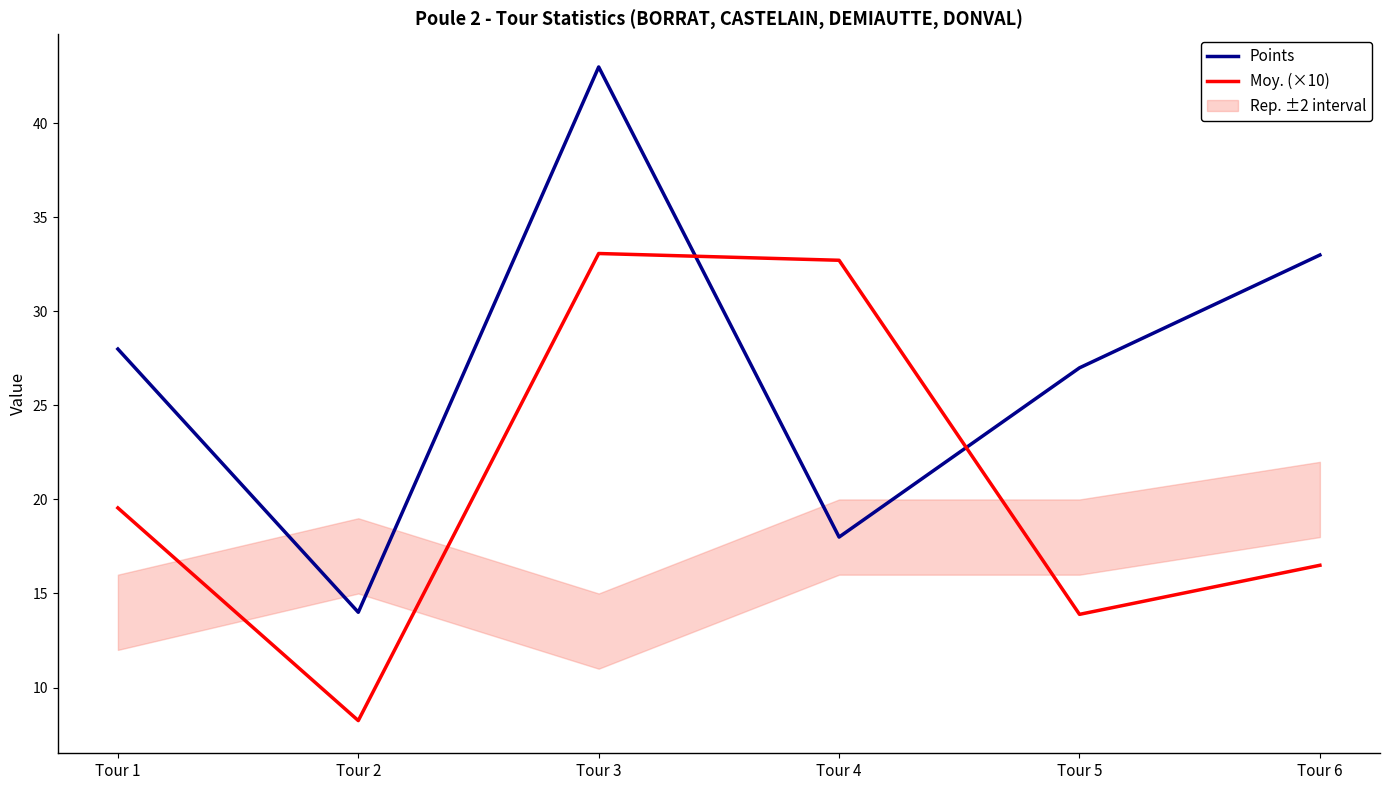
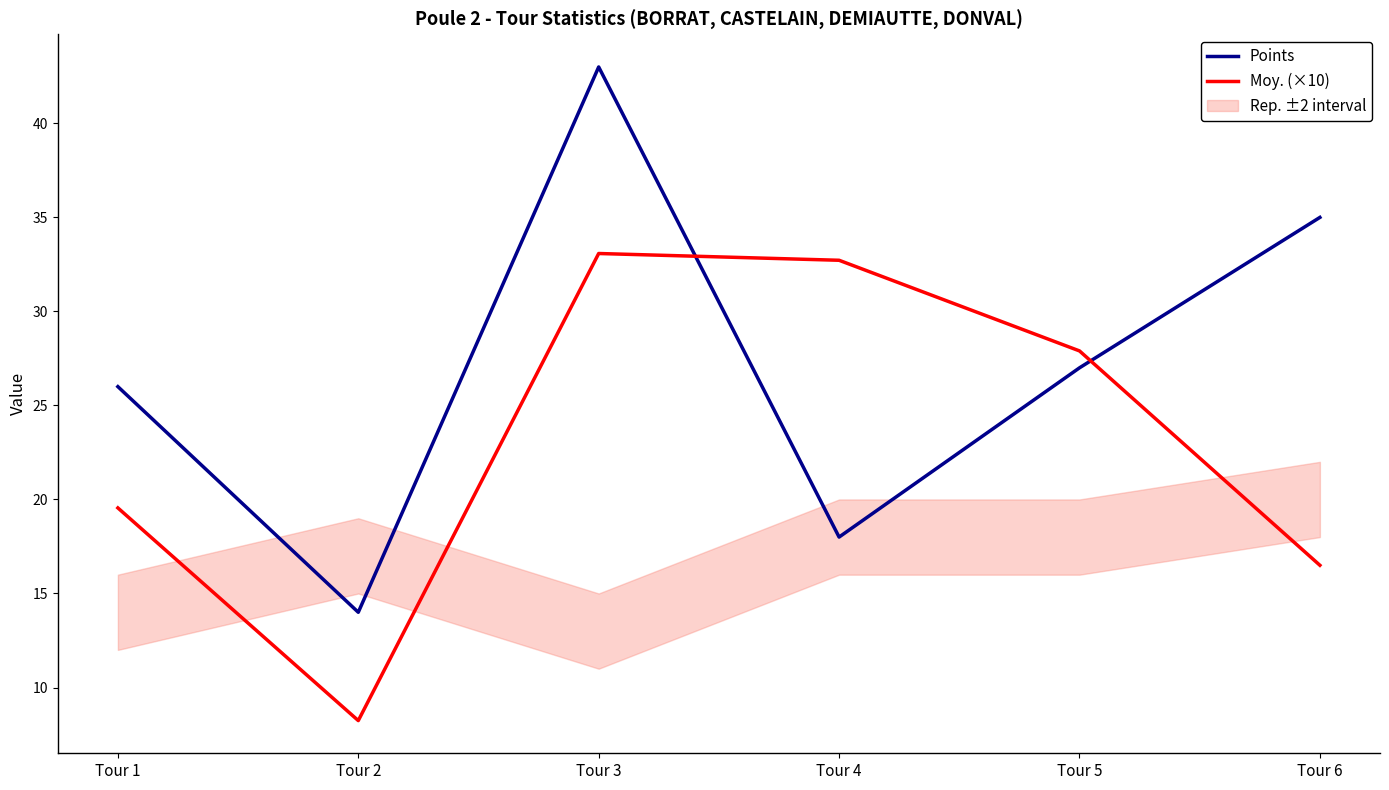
Points, Tour 1: 28 -> 26
Moy. (×10), Tour 5: 13.9 -> 27.9
Points, Tour 6: 33 -> 35
